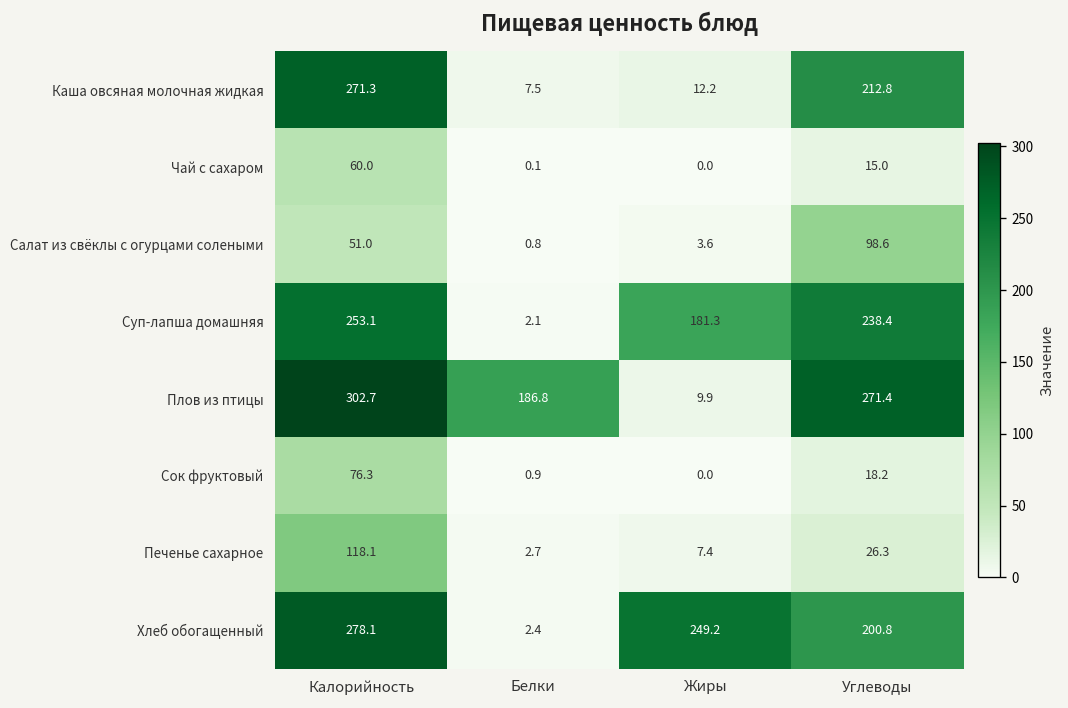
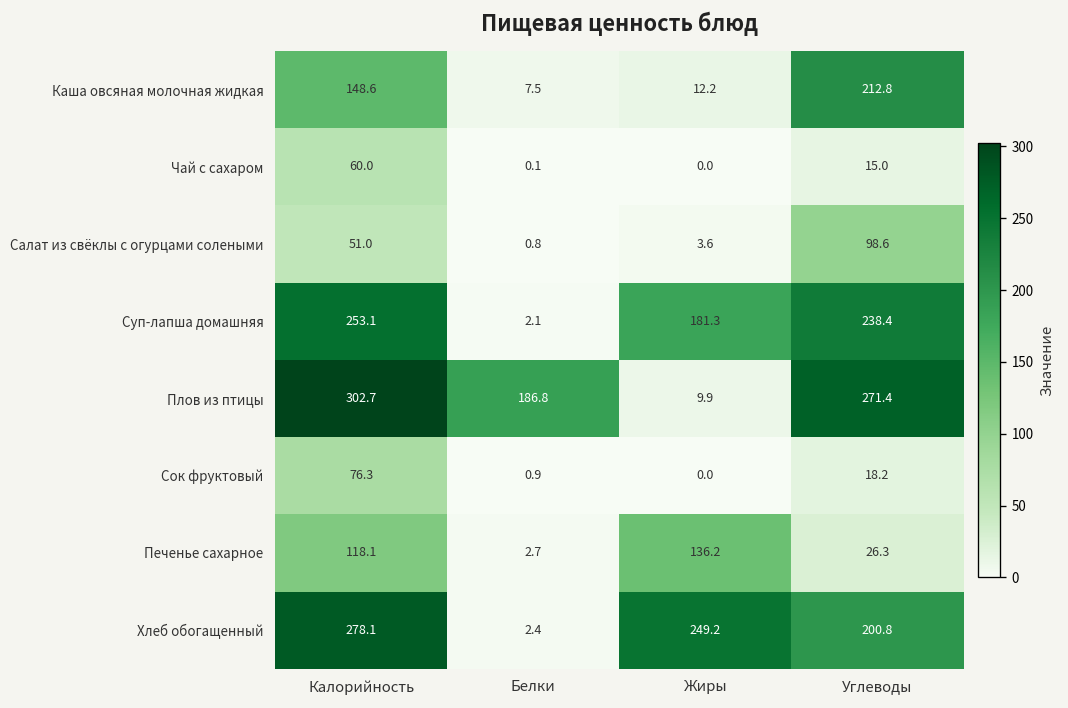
Каша овсяная молочная жидкая, Калорийность: 271.3 -> 148.6
Печенье сахарное, Жиры: 7.4 -> 136.2
